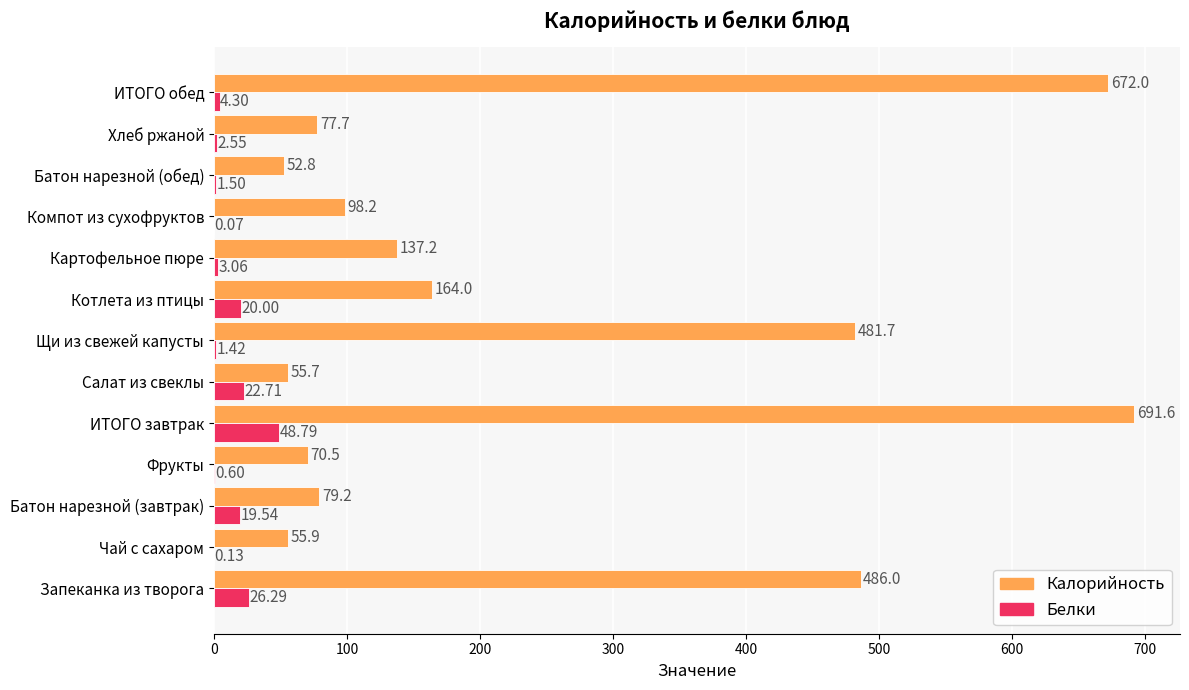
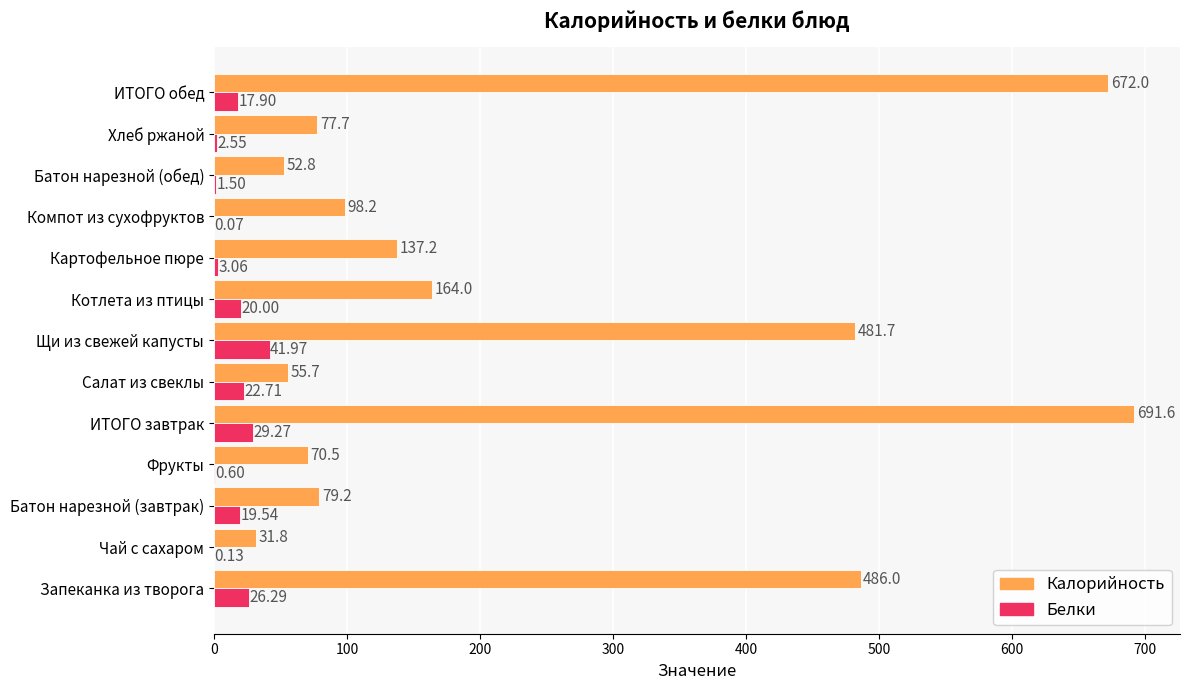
Белки, ИТОГО обед: 4.30 -> 17.90
Белки, Щи из свежей капусты: 1.42 -> 41.97
Белки, ИТОГО завтрак: 48.79 -> 29.27
Калорийность, Чай с сахаром: 55.9 -> 31.8
